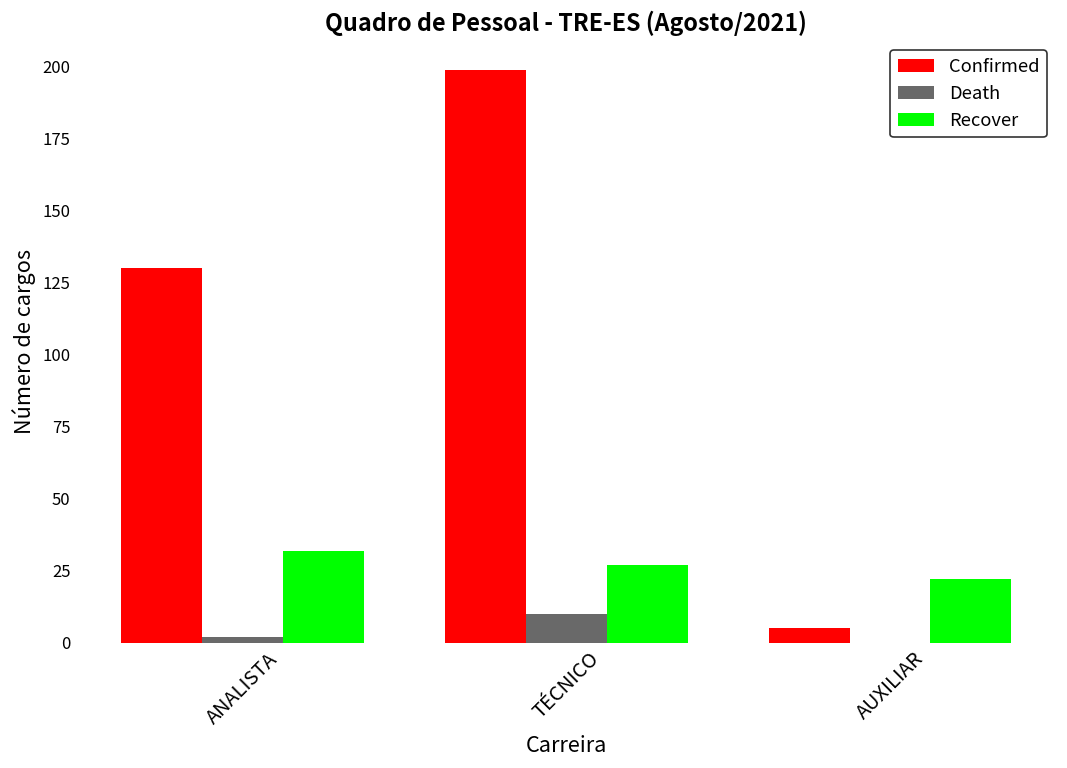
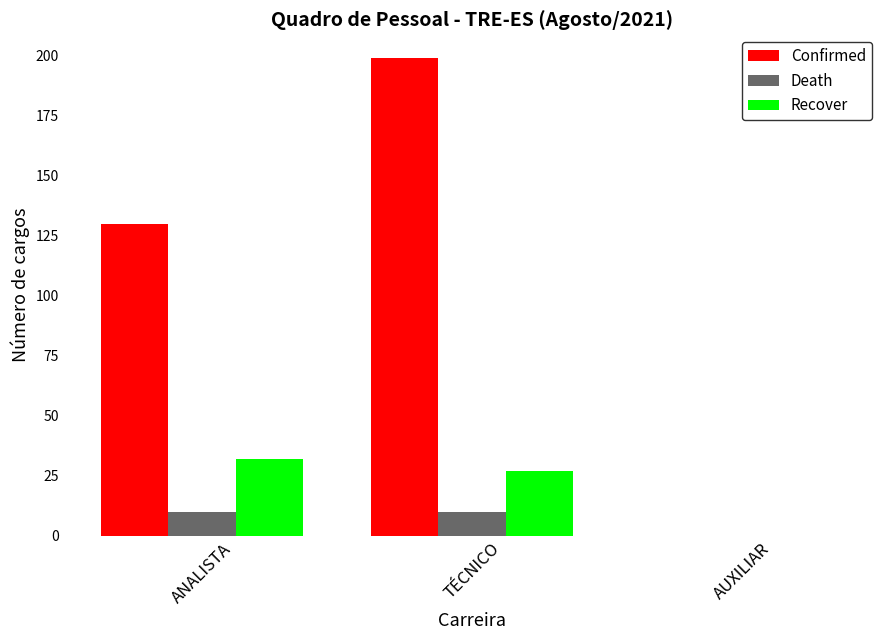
Death, ANALISTA: 2 -> 10
Confirmed, AUXILIAR: 5 -> 0
Recover, AUXILIAR: 22 -> 0
